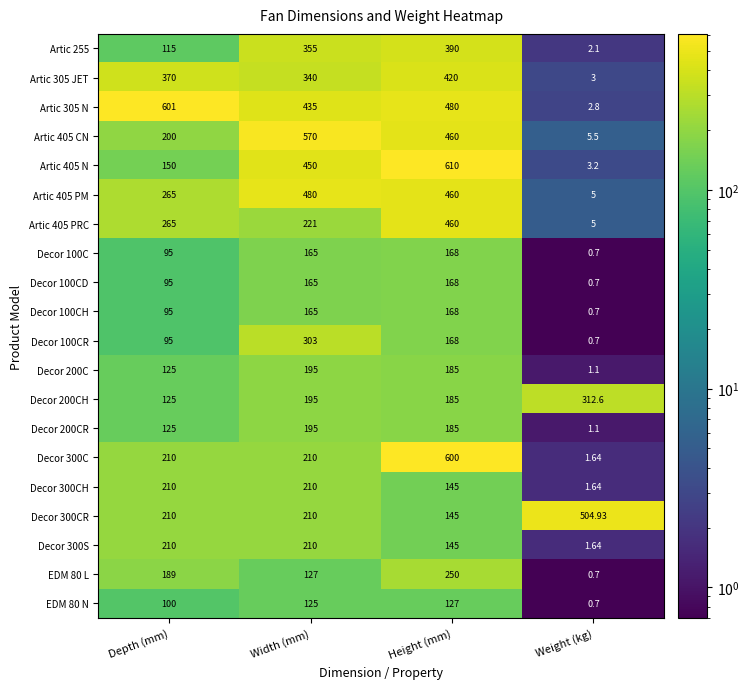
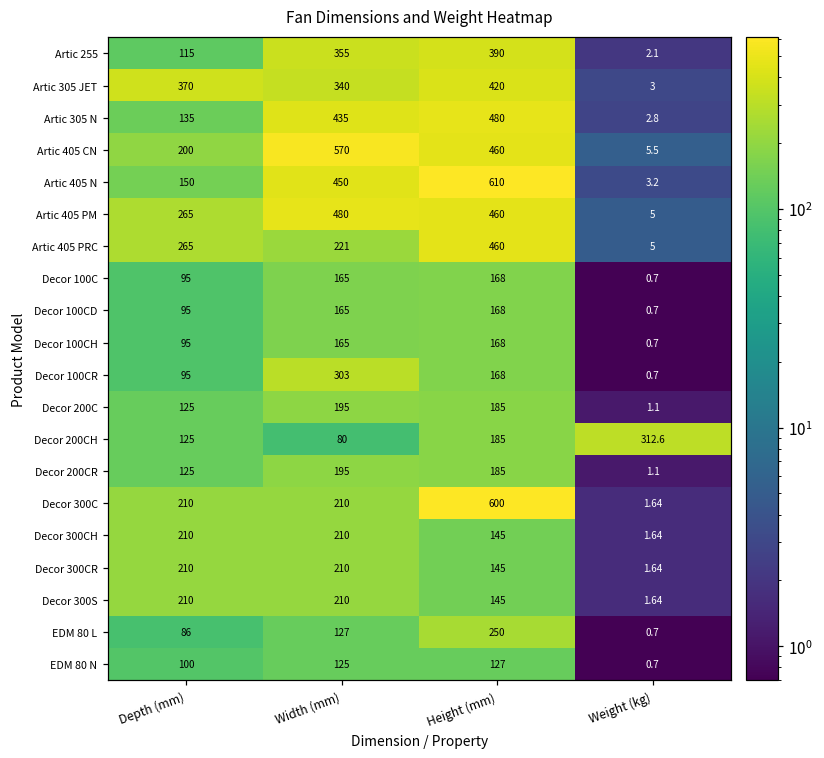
Artic 305 N, Depth (mm): 601 -> 135
Decor 200CH, Width (mm): 195 -> 80
Decor 300CR, Weight (kg): 504.93 -> 1.64
EDM 80 L, Depth (mm): 189 -> 86
